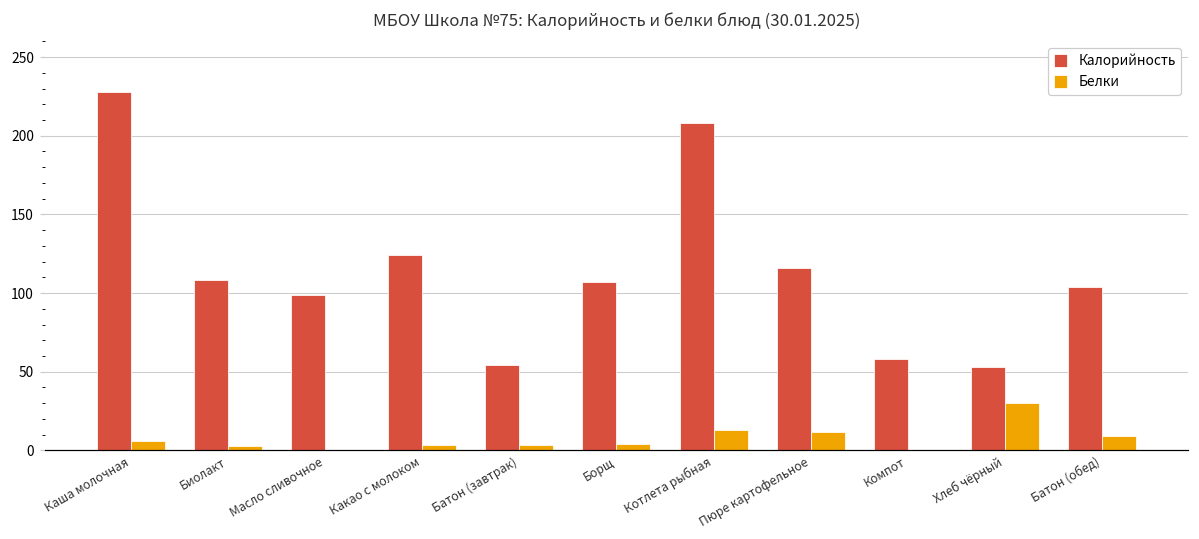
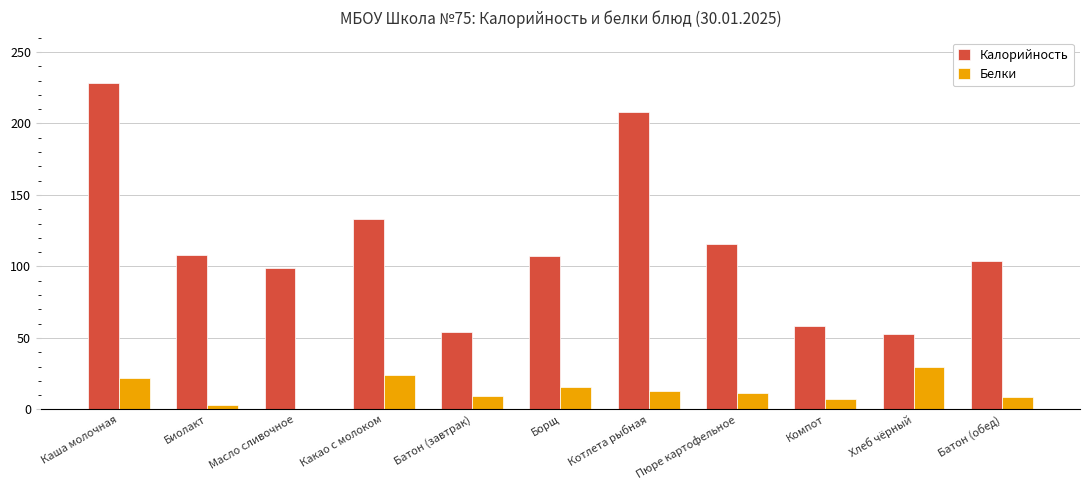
Белки, Каша молочная: 6 -> 22
Калорийность, Какао с молоком: 124 -> 133
Белки, Какао с молоком: 4 -> 24
Белки, Батон (завтрак): 3 -> 10
Белки, Борщ: 4 -> 16
Белки, Компот: 0 -> 7
